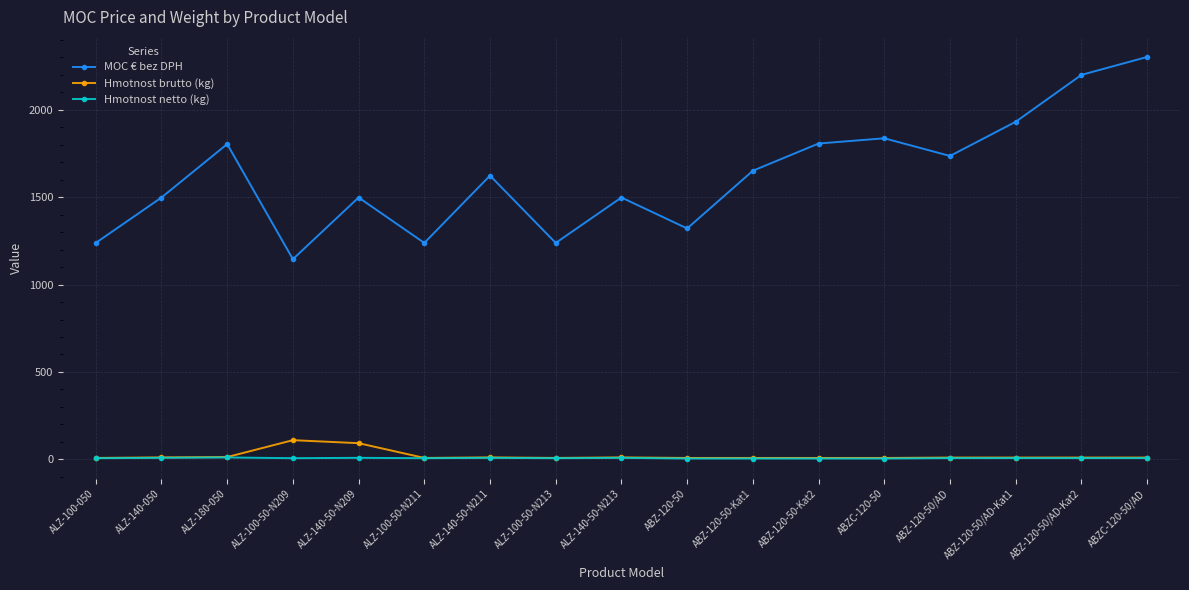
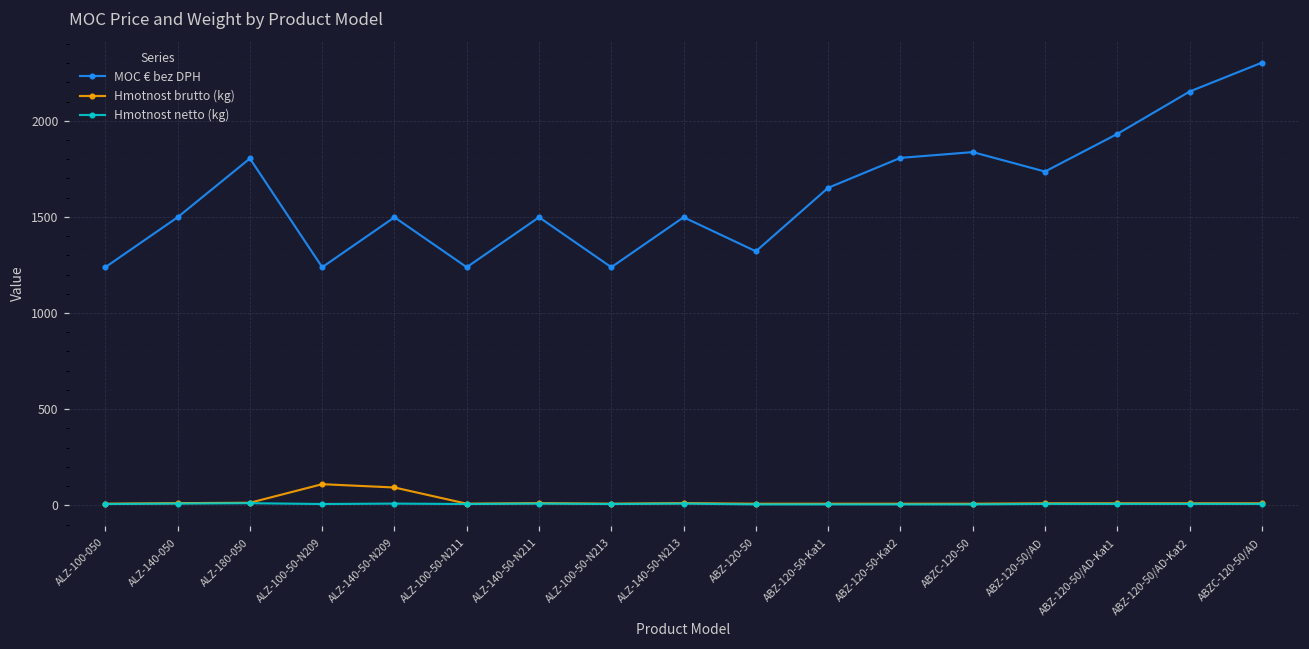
MOC € bez DPH, ALZ-100-50-N209: 1150 -> 1240
MOC € bez DPH, ALZ-140-50-N211: 1620 -> 1500
MOC € bez DPH, ABZ-120-50/AD-Kat2: 2200 -> 2150
